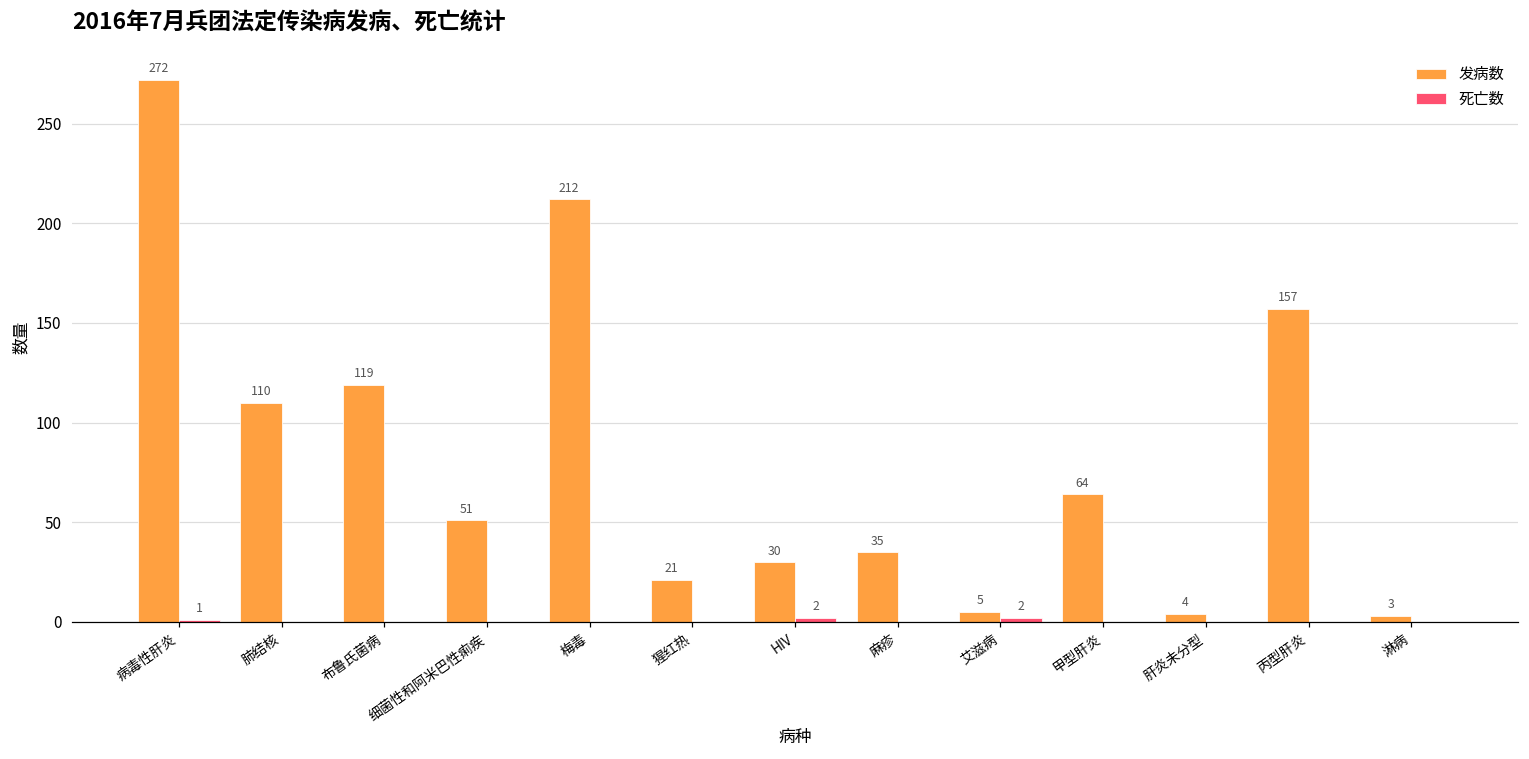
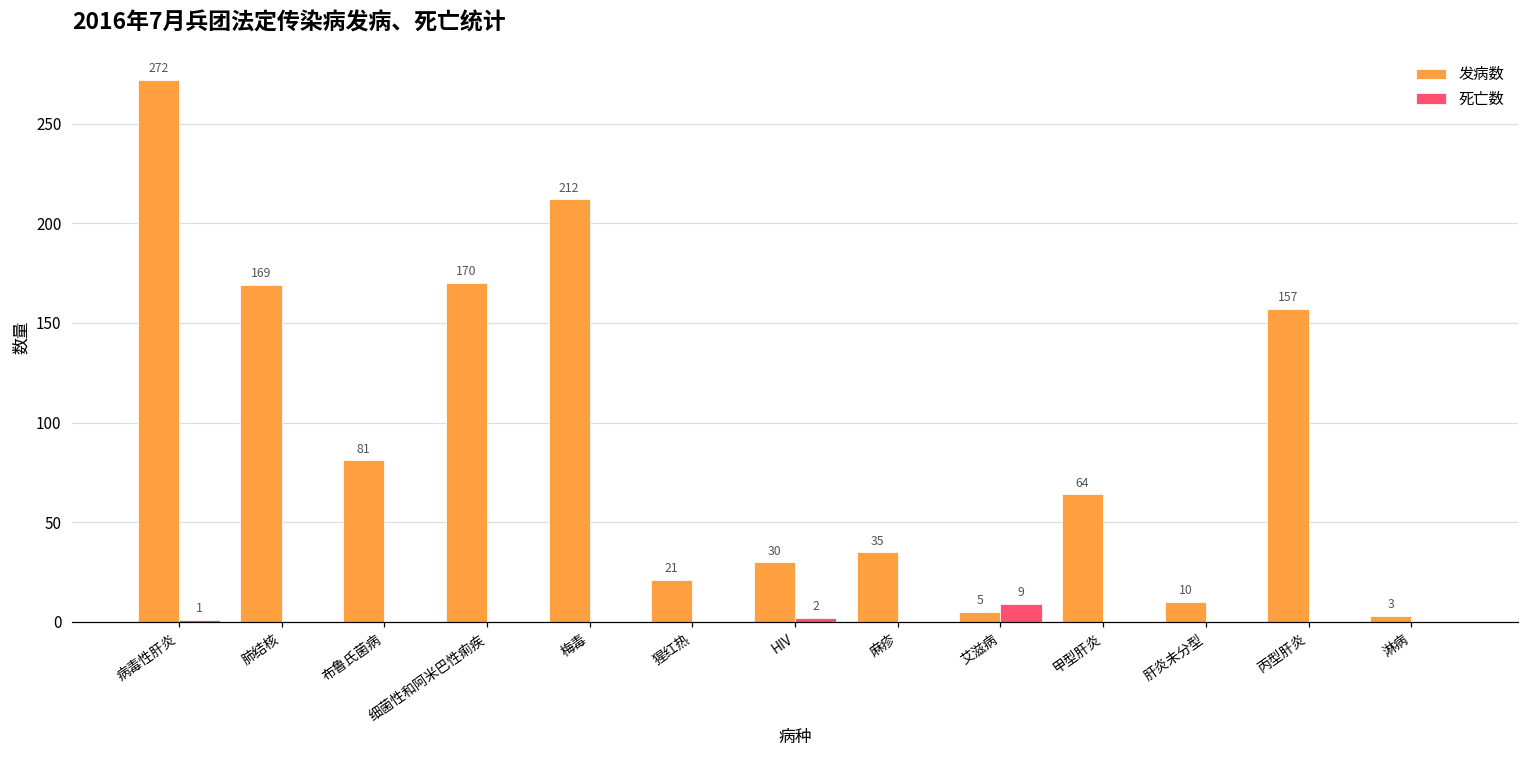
发病数, 肺结核: 110 -> 169
发病数, 布鲁氏菌病: 119 -> 81
发病数, 细菌性和阿米巴性痢疾: 51 -> 170
死亡数, 艾滋病: 2 -> 9
发病数, 肝炎未分型: 4 -> 10
